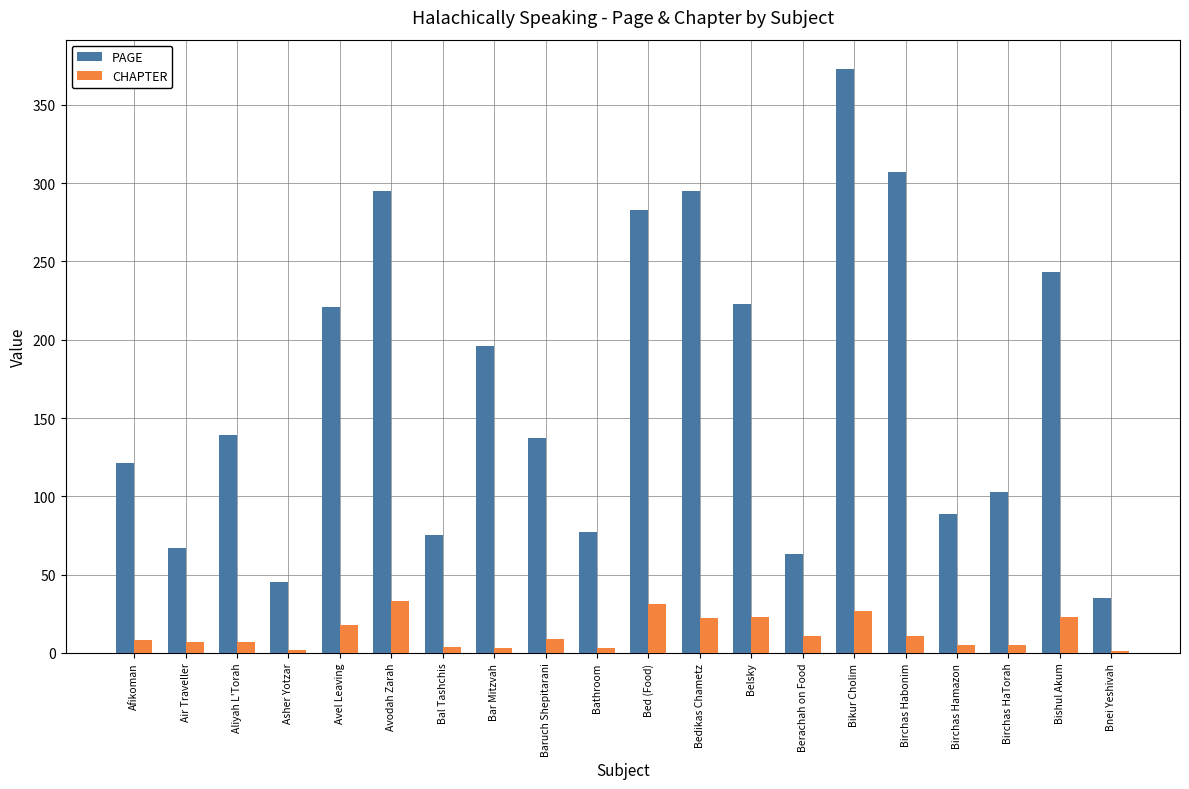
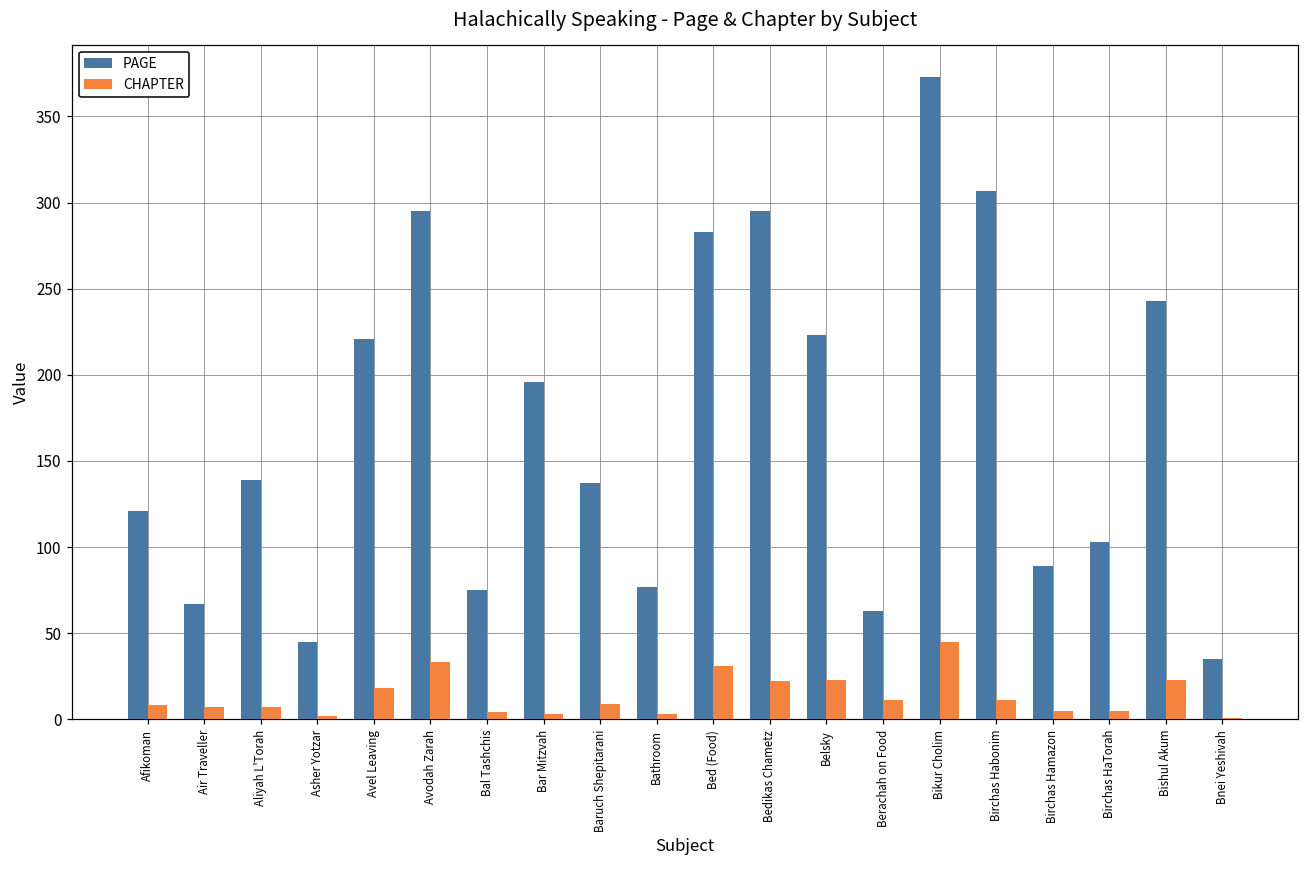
CHAPTER, Bikur Cholim: 27 -> 45
